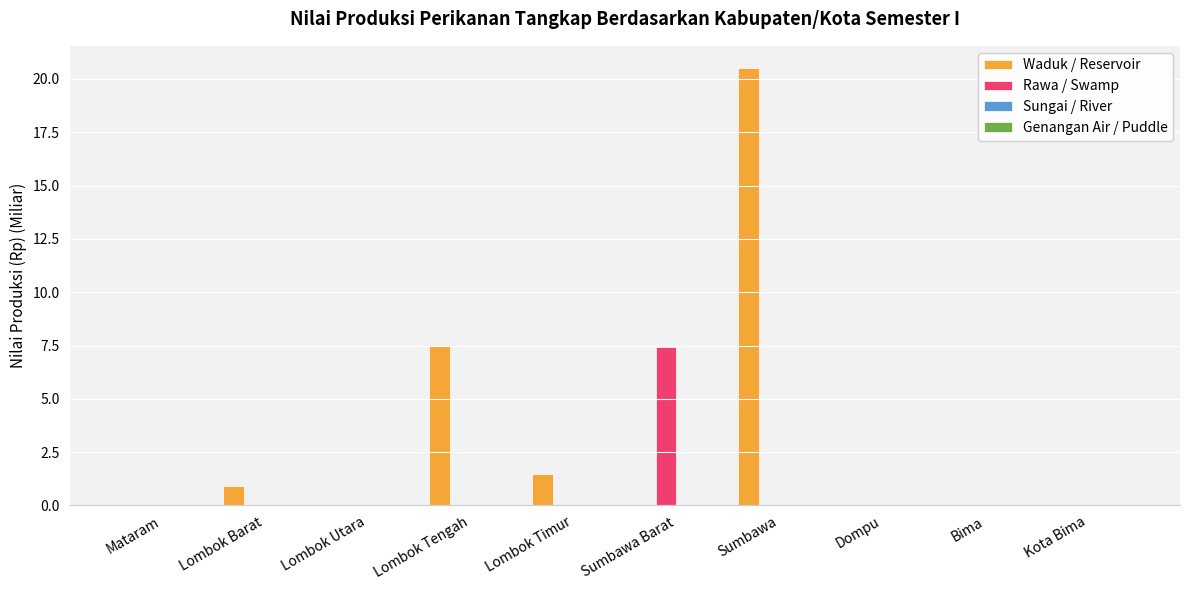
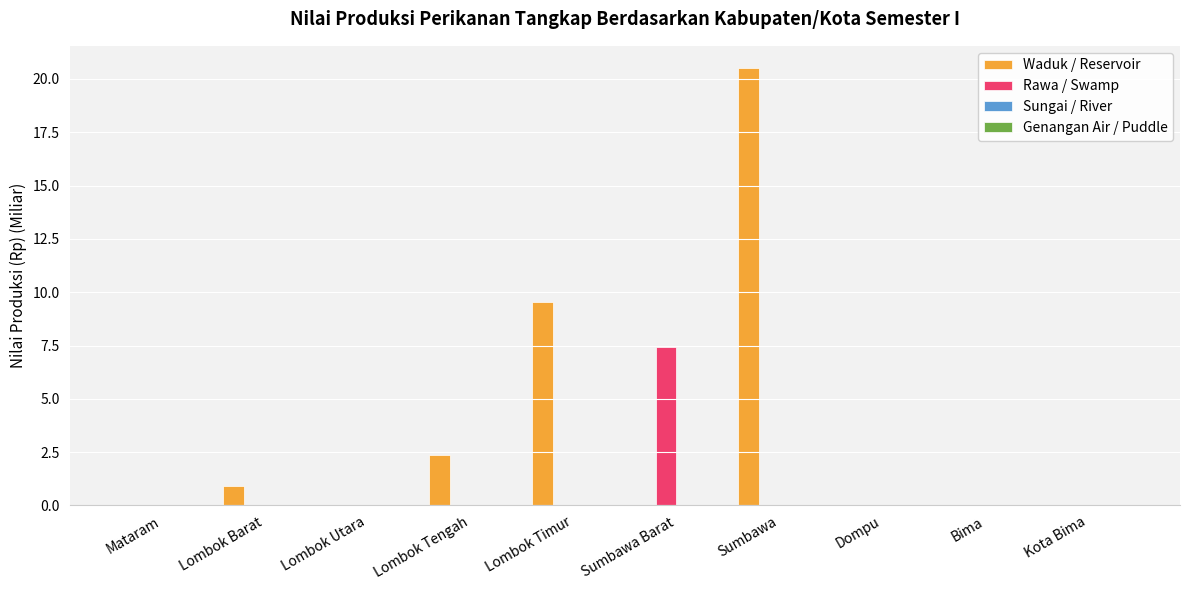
Waduk / Reservoir, Lombok Tengah: 7.5 -> 2.4
Waduk / Reservoir, Lombok Timur: 1.5 -> 9.5
